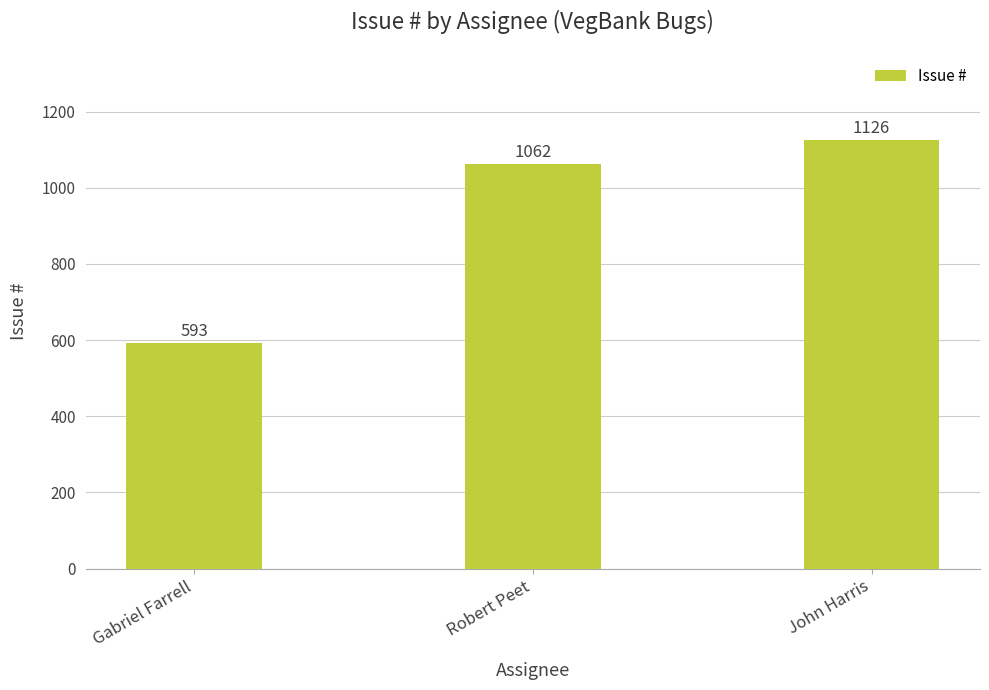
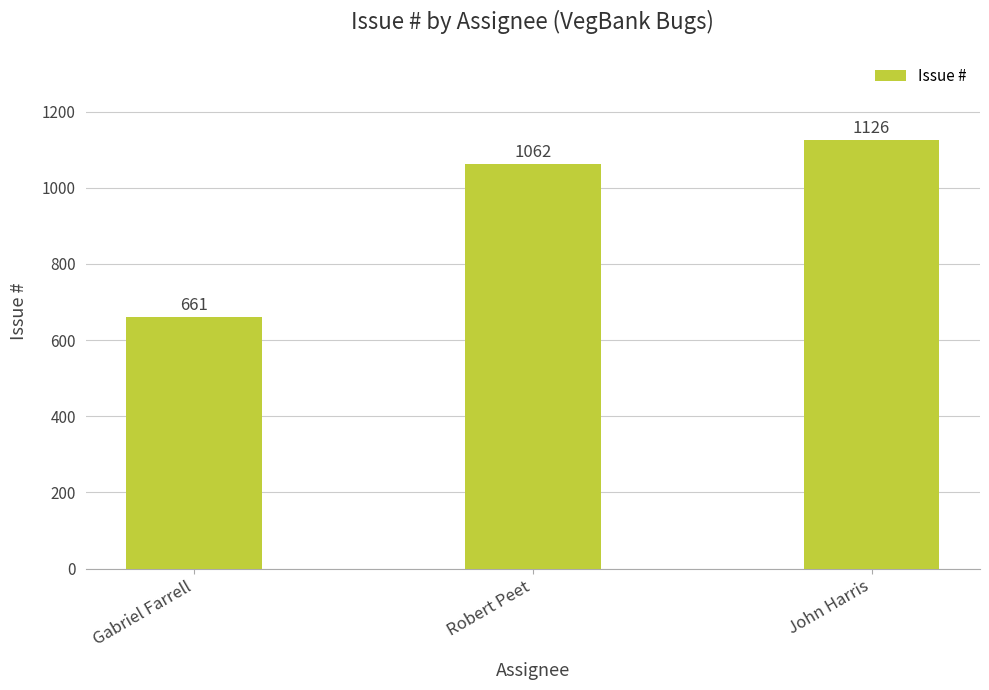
Gabriel Farrell: 593 -> 661
